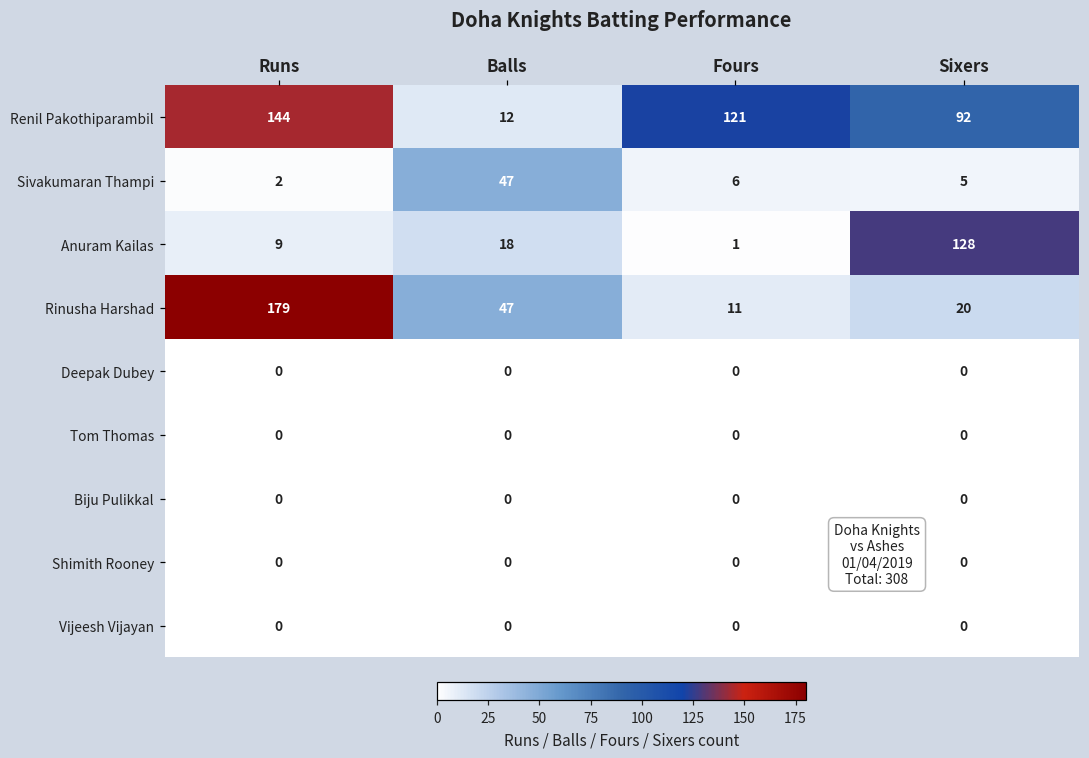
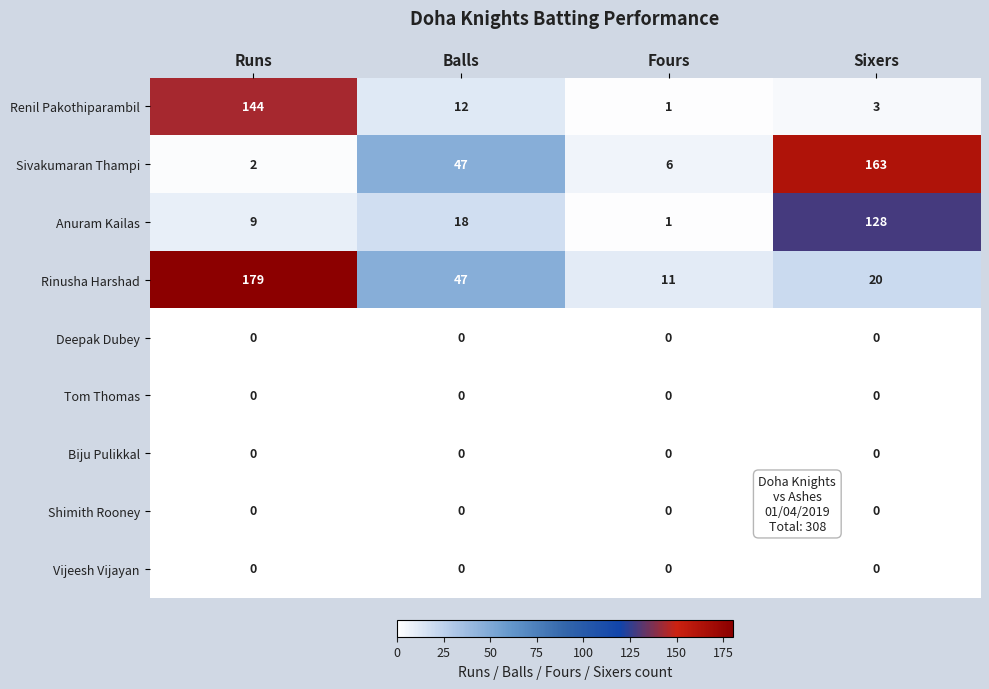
Renil Pakothiparambil, Fours: 121 -> 1
Renil Pakothiparambil, Sixers: 92 -> 3
Sivakumaran Thampi, Sixers: 5 -> 163
